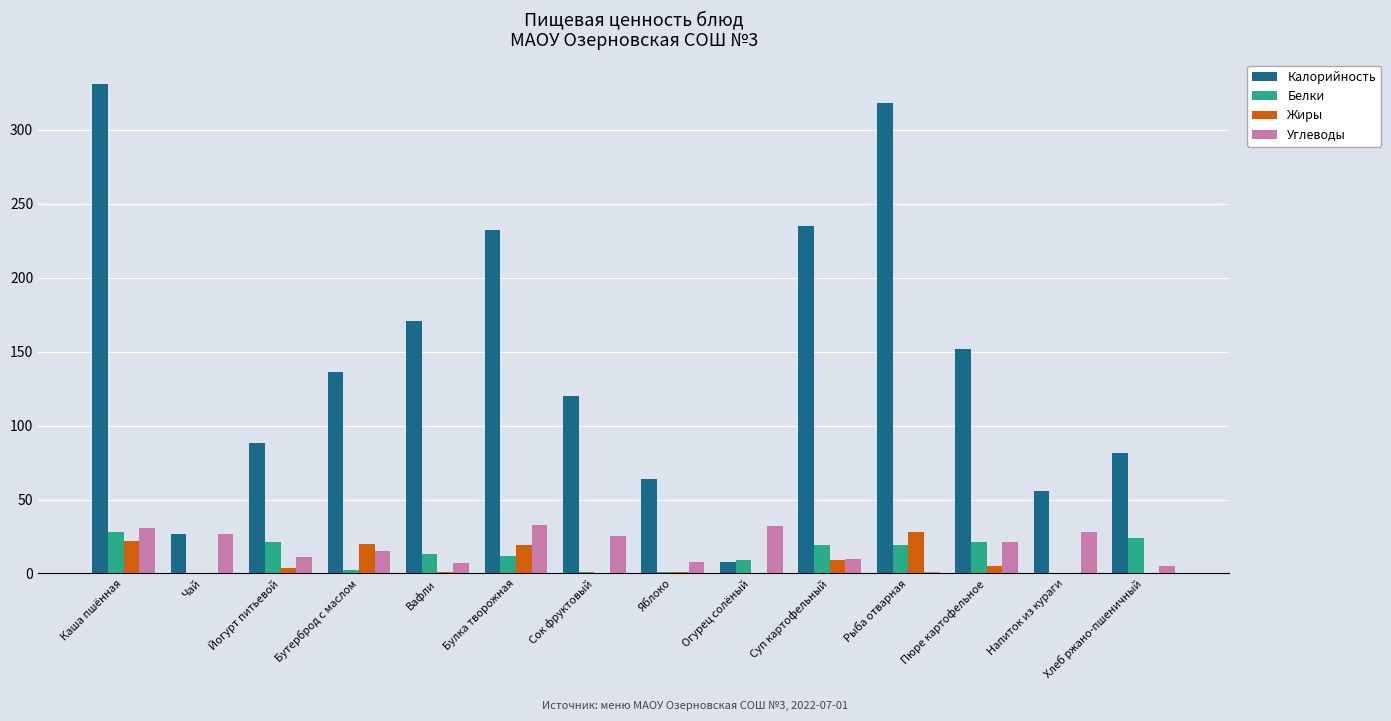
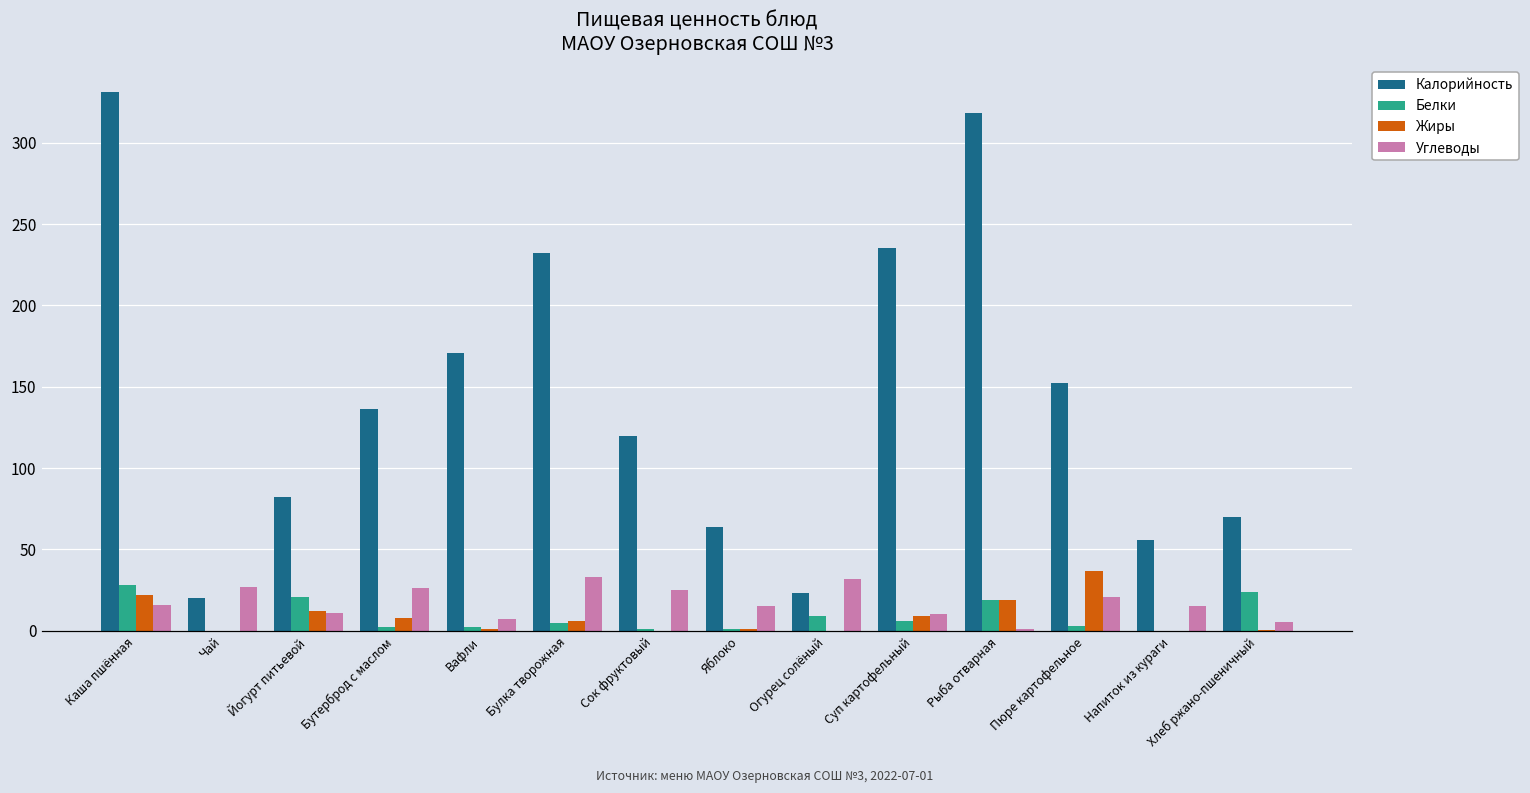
Углеводы, Каша пшённая: 31 -> 16
Калорийность, Чай: 27 -> 20
Калорийность, Йогурт питьевой: 88 -> 82
Жиры, Йогурт питьевой: 4 -> 12
Жиры, Бутерброд с маслом: 20 -> 8
Углеводы, Бутерброд с маслом: 15 -> 26
Белки, Вафли: 13 -> 2
Белки, Булка творожная: 12 -> 5
Жиры, Булка творожная: 19 -> 6
Углеводы, Яблоко: 8 -> 15
Калорийность, Огурец солёный: 8 -> 23
Белки, Суп картофельный: 19 -> 6
Жиры, Рыба отварная: 28 -> 19
Белки, Пюре картофельное: 21 -> 3
Жиры, Пюре картофельное: 5 -> 37
Углеводы, Напиток из кураги: 28 -> 15
Калорийность, Хлеб ржано-пшеничный: 82 -> 70
